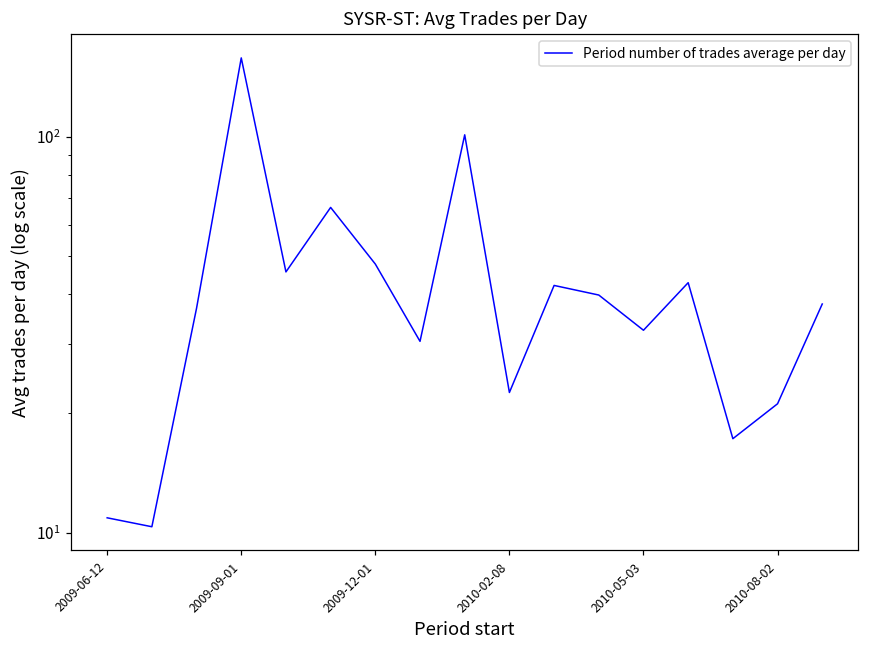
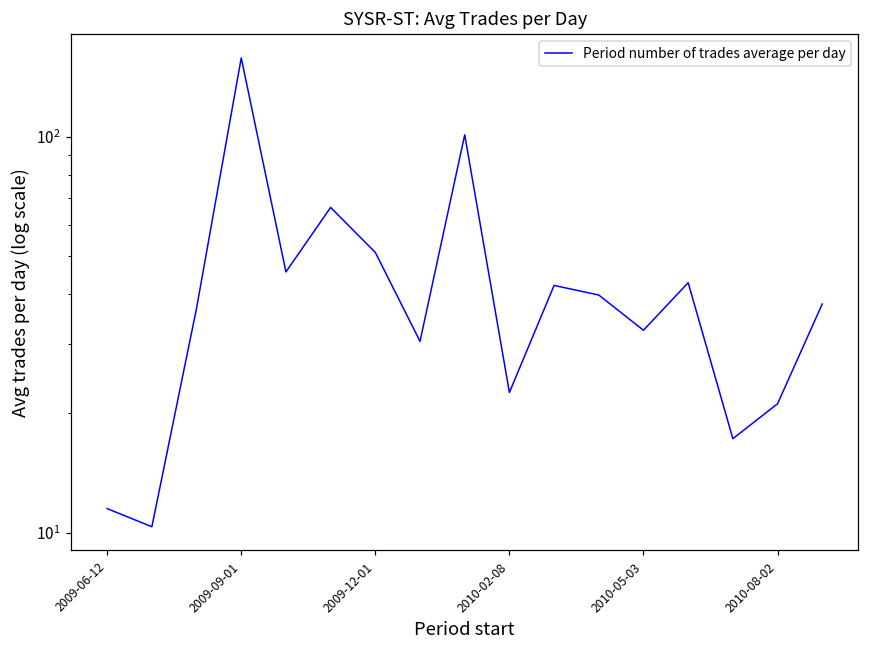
2009-06-12: 10.9 -> 11.5
2009-12-01: 48 -> 51
